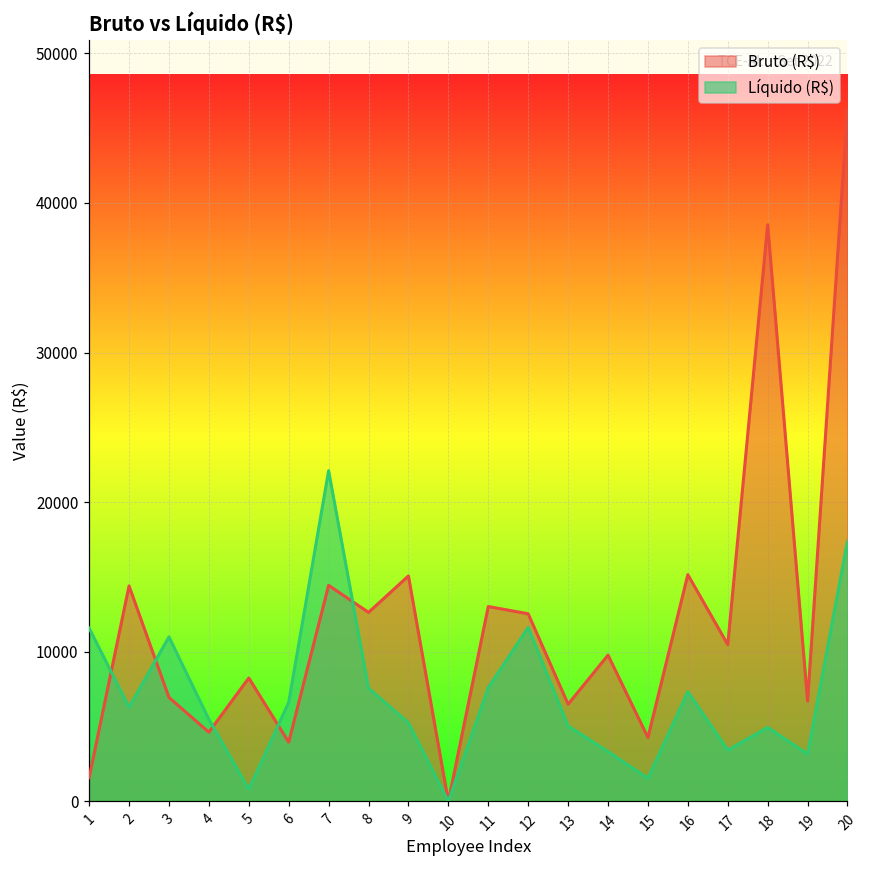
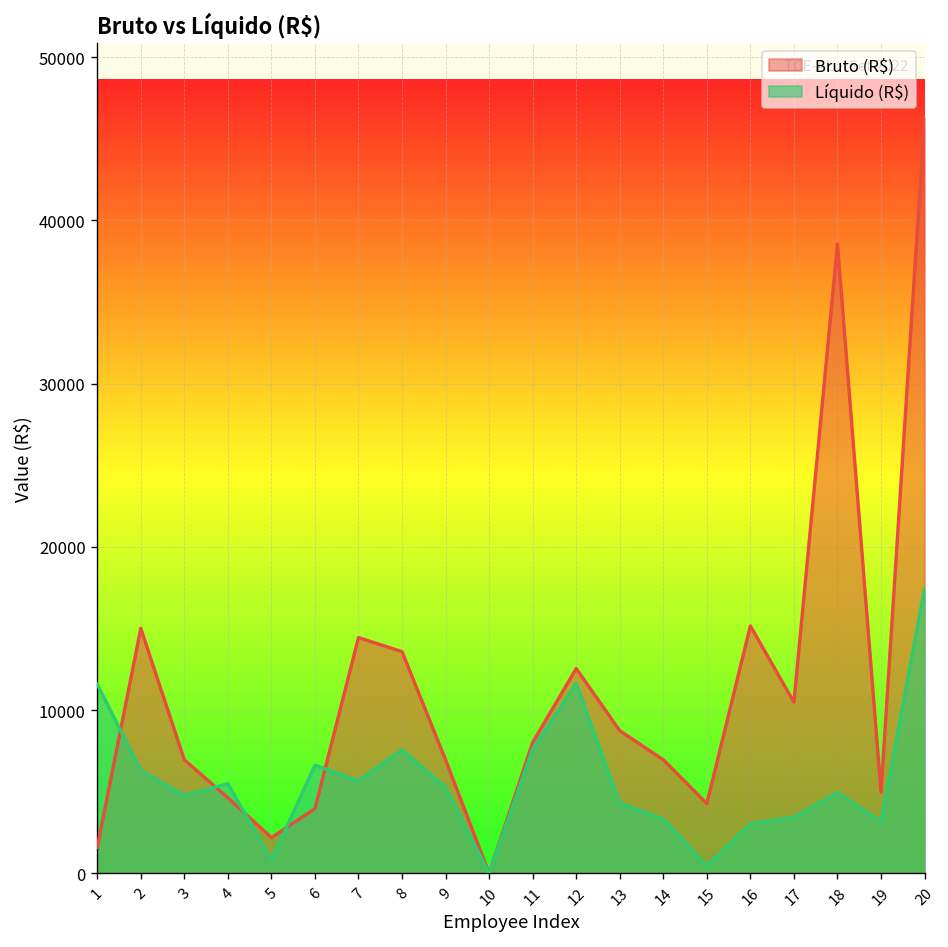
Bruto (R$), 2: 14400 -> 15000
Líquido (R$), 3: 11000 -> 4800
Bruto (R$), 5: 8300 -> 2200
Líquido (R$), 7: 22100 -> 5700
Bruto (R$), 8: 12600 -> 13600
Bruto (R$), 9: 15100 -> 7000
Bruto (R$), 11: 13000 -> 8000
Bruto (R$), 13: 6500 -> 8700
Líquido (R$), 13: 5000 -> 4300
Bruto (R$), 14: 9800 -> 7000
Líquido (R$), 15: 1600 -> 400
Líquido (R$), 16: 7300 -> 3000
Bruto (R$), 19: 6700 -> 5000
